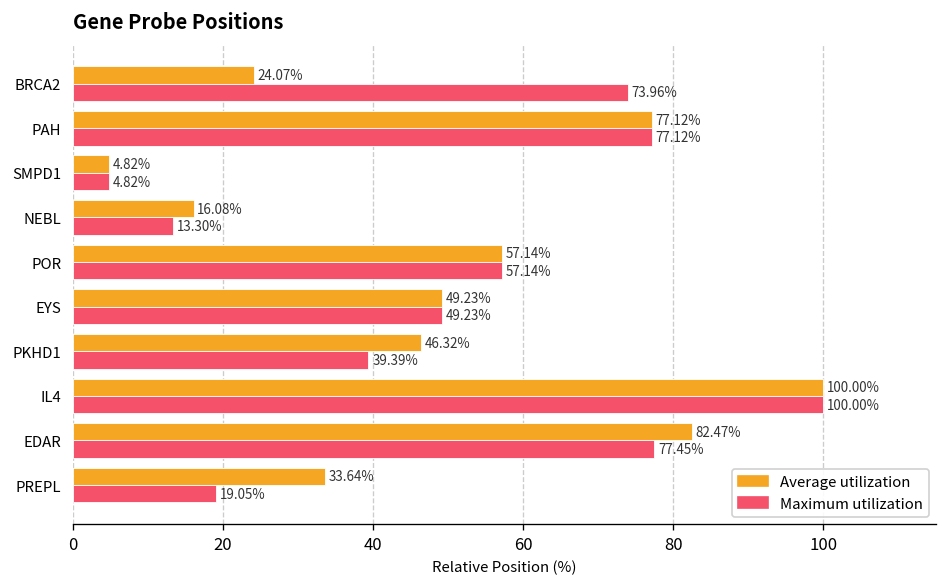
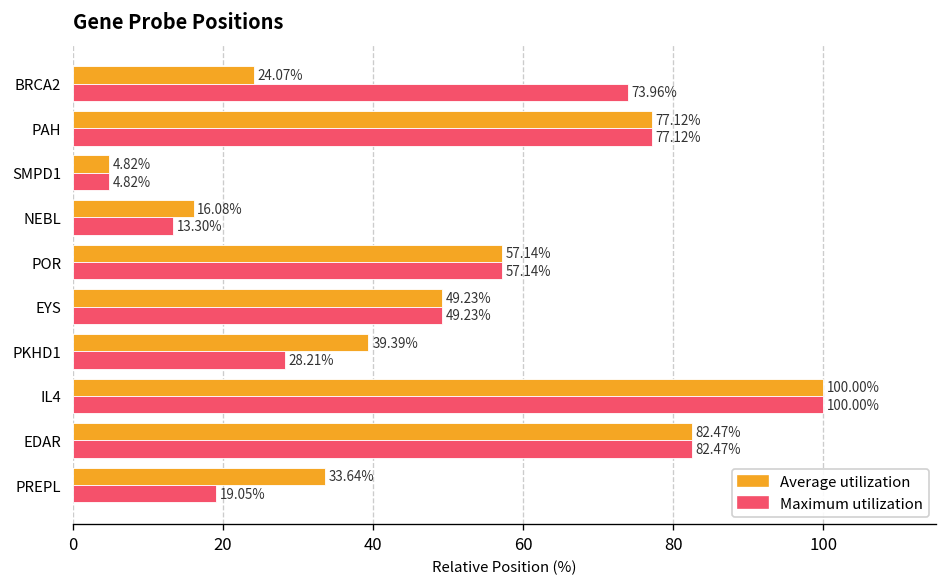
Average utilization, PKHD1: 46.32% -> 39.39%
Maximum utilization, PKHD1: 39.39% -> 28.21%
Maximum utilization, EDAR: 77.45% -> 82.47%
